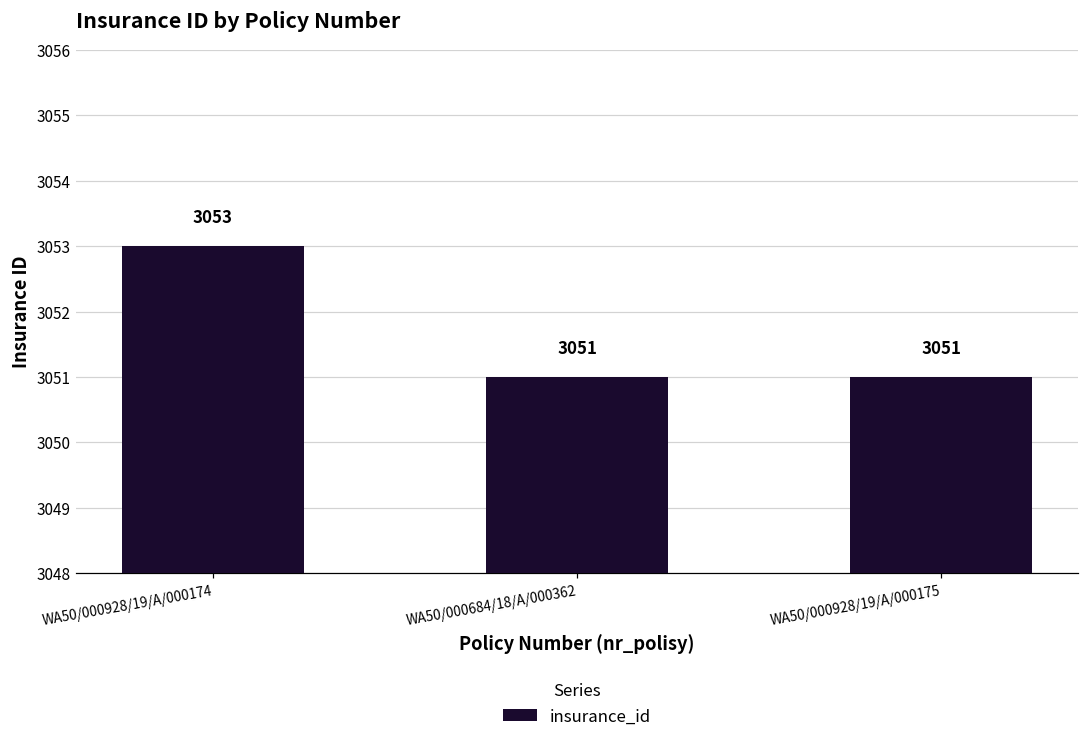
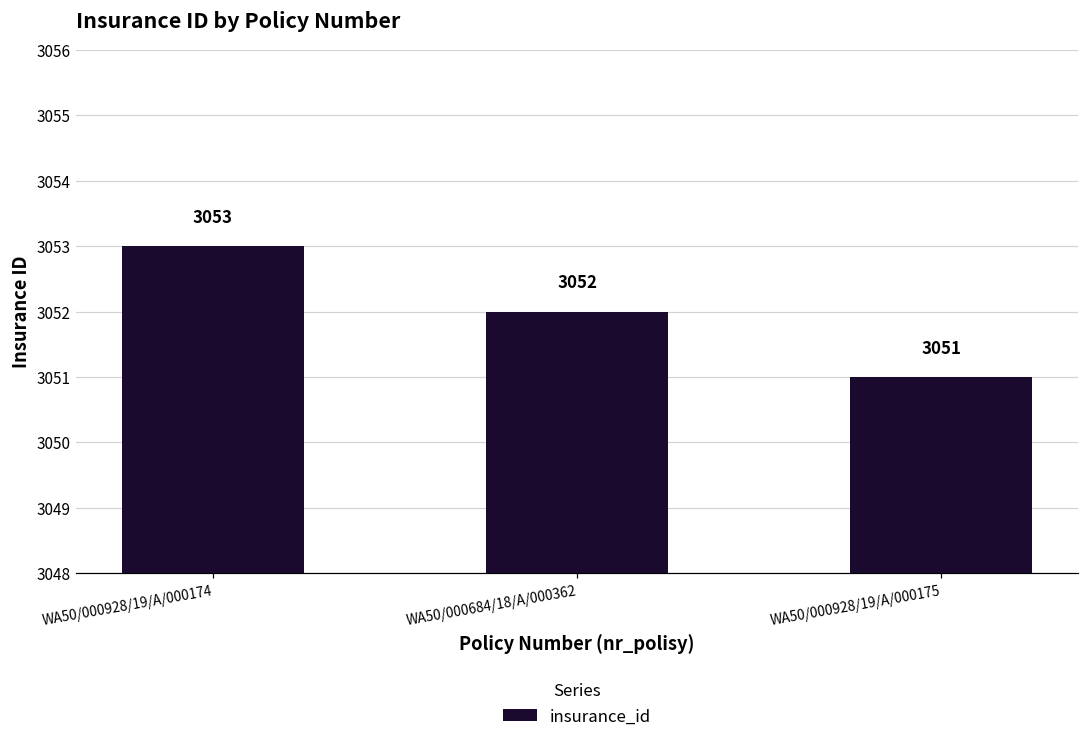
WA50/000684/18/A/000362: 3051 -> 3052
